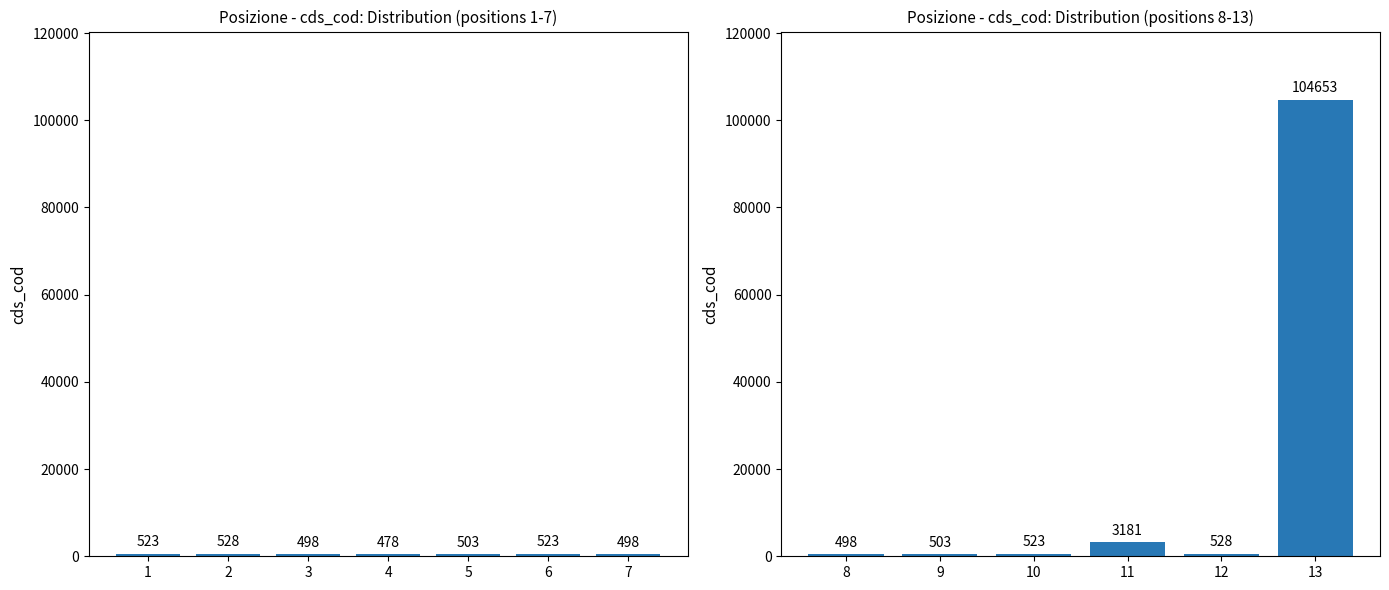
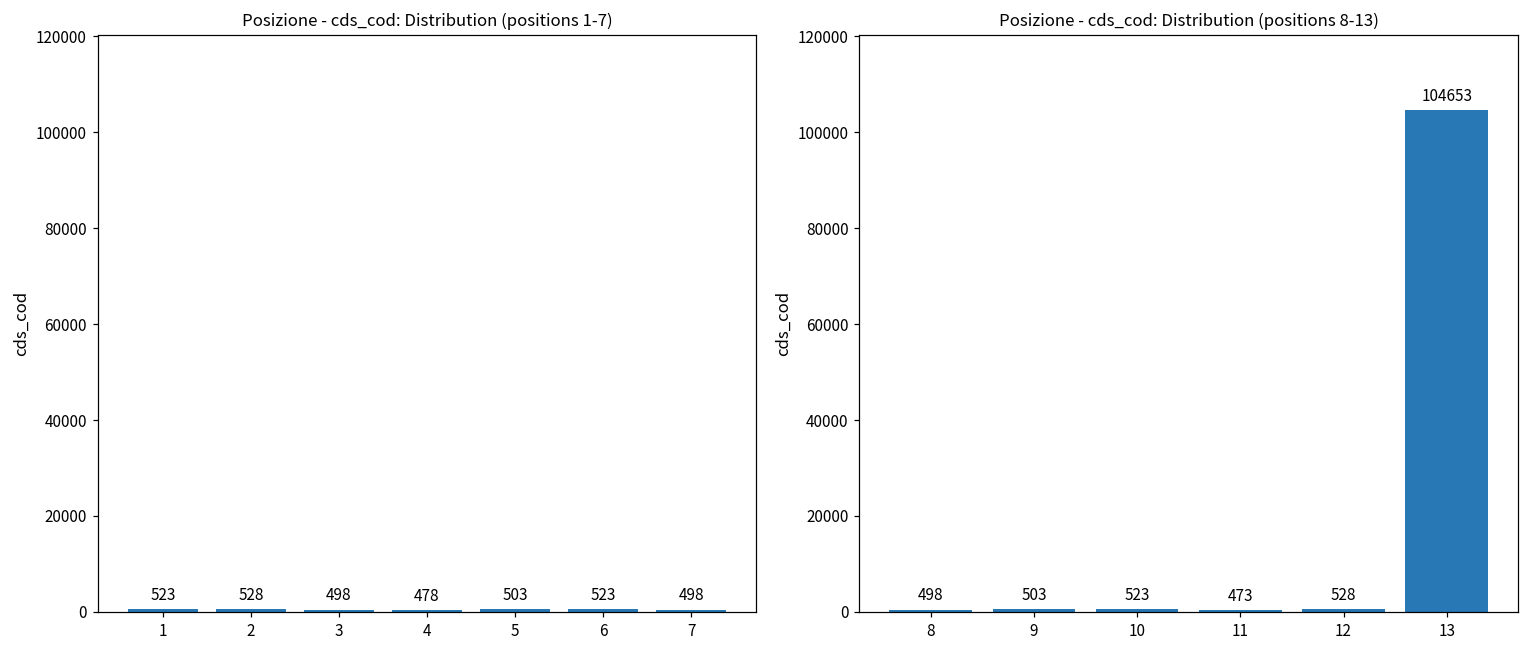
Posizione - cds_cod: Distribution (positions 8-13), 11: 3181 -> 473
